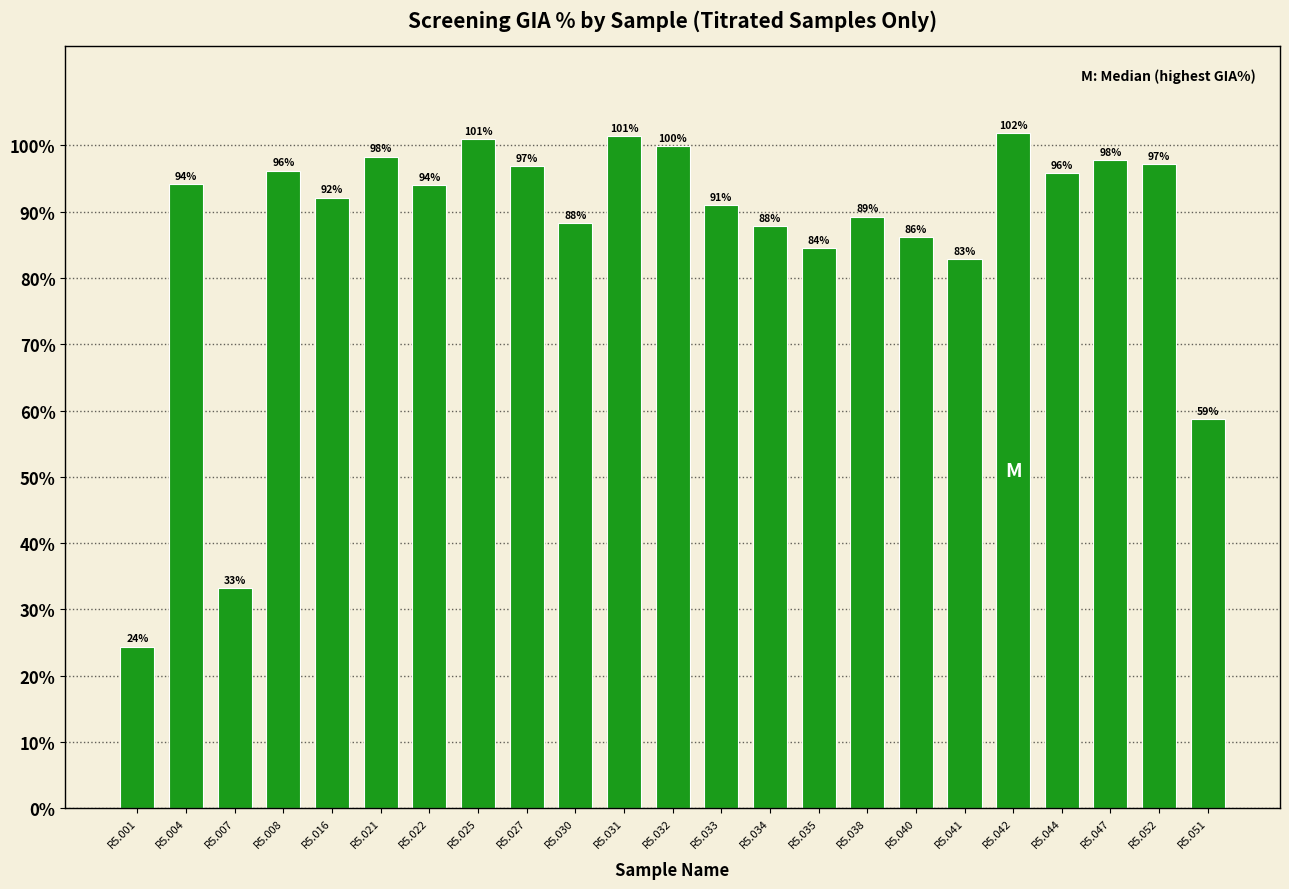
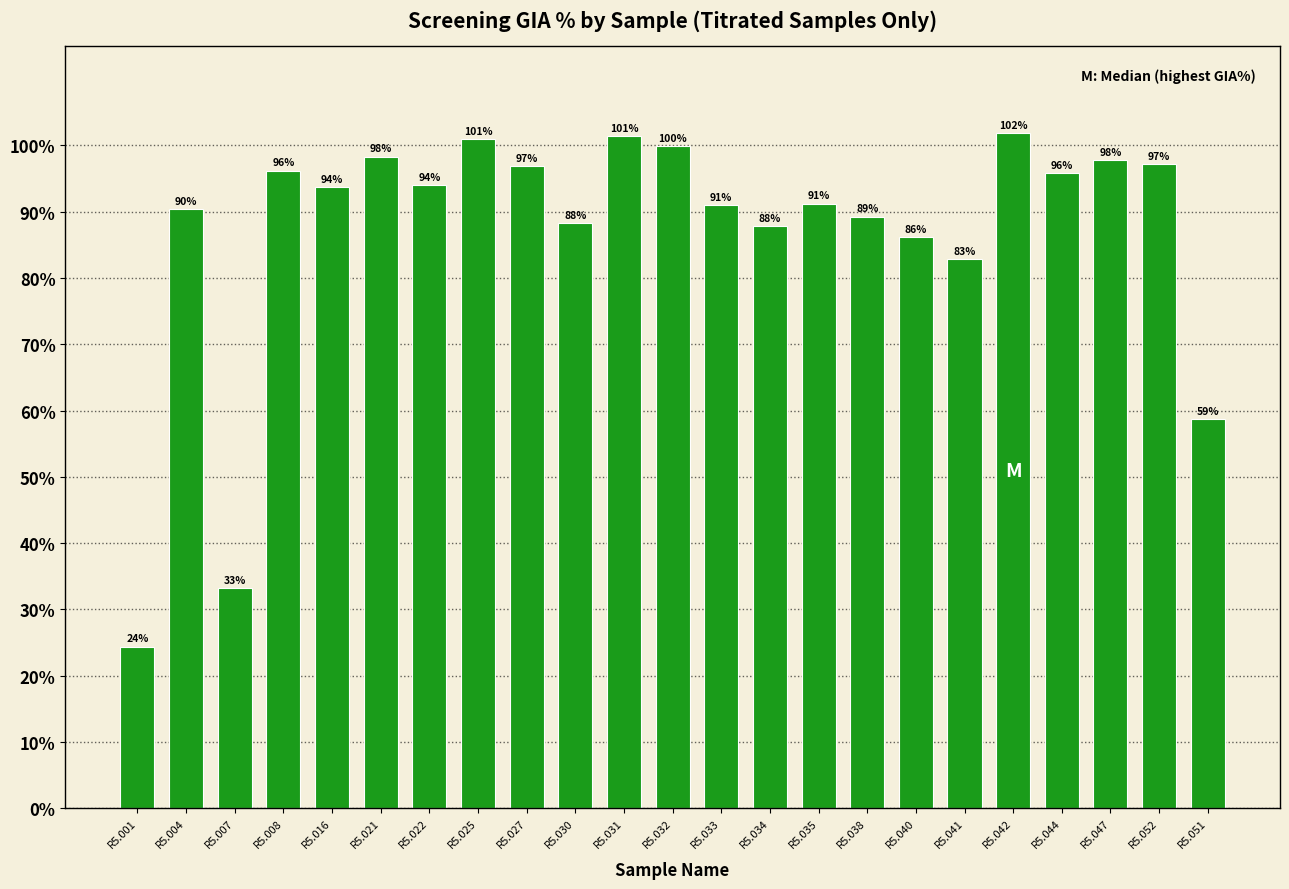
R5.004: 94% -> 90%
R5.016: 92% -> 94%
R5.035: 84% -> 91%
